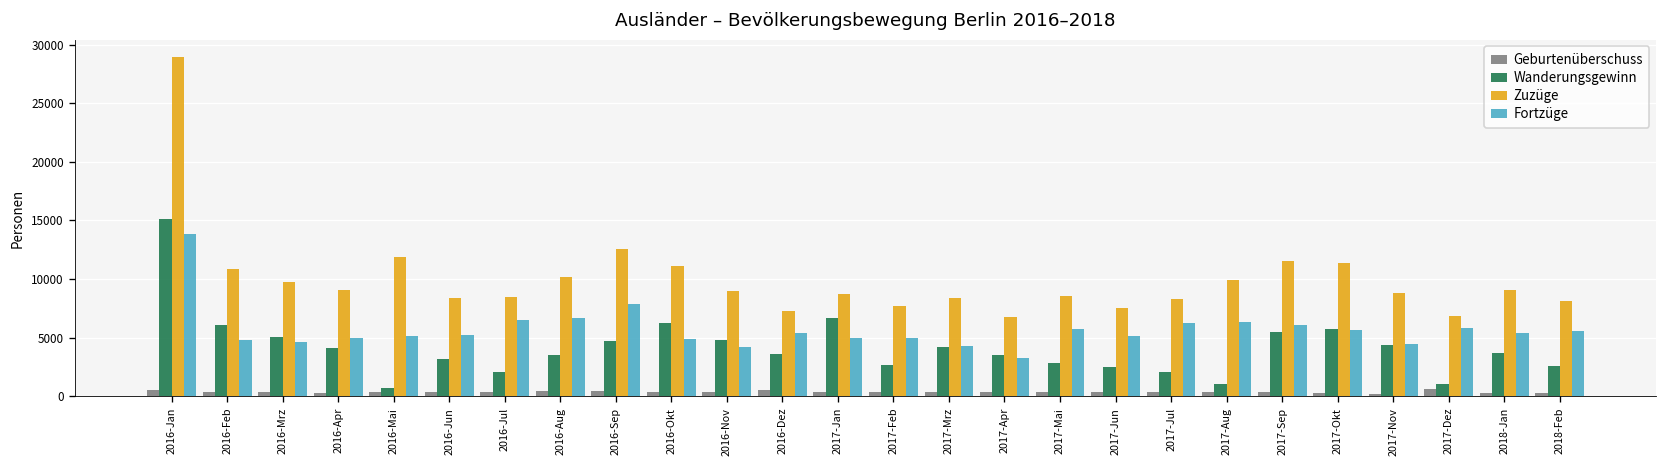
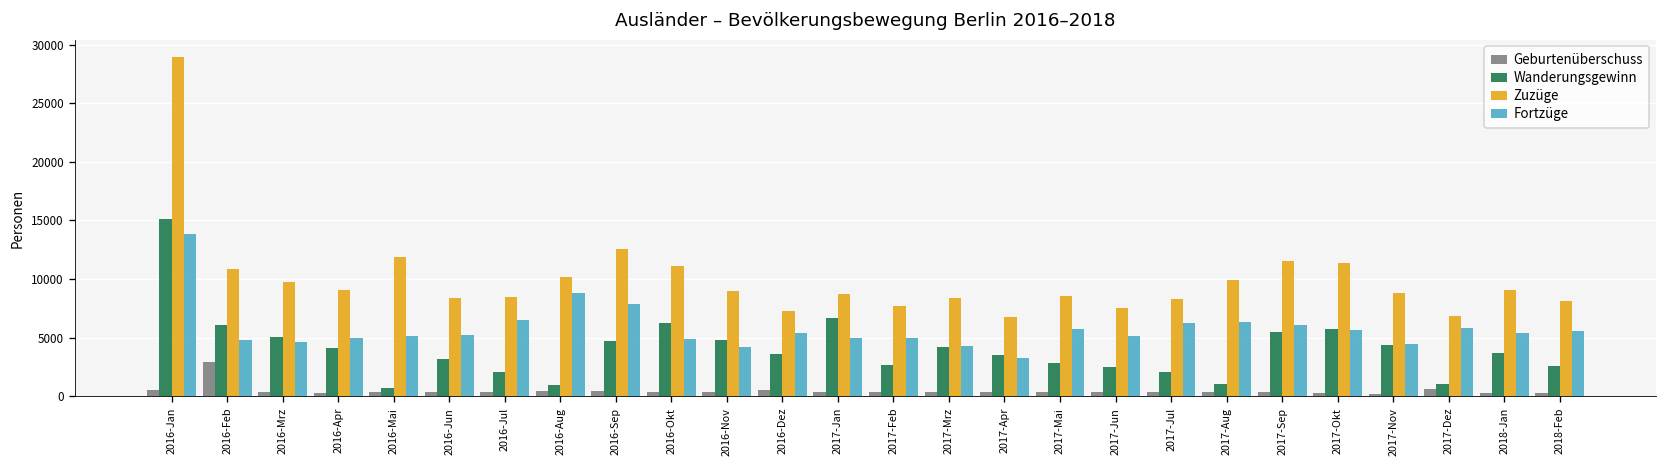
Geburtenüberschuss, 2016-Feb: 0 -> 3000
Wanderungsgewinn, 2016-Aug: 3000 -> 1000
Fortzüge, 2016-Aug: 7000 -> 9000
